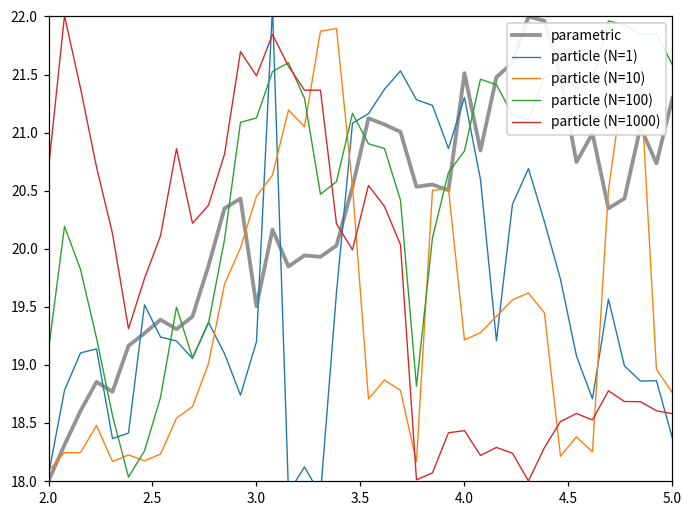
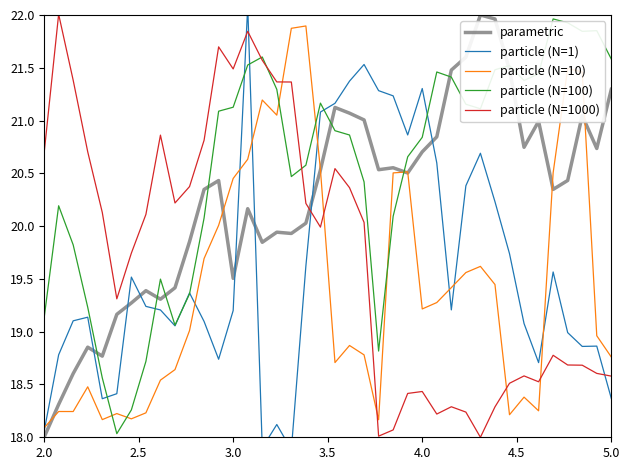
parametric, 4.0: 21.51 -> 20.70
